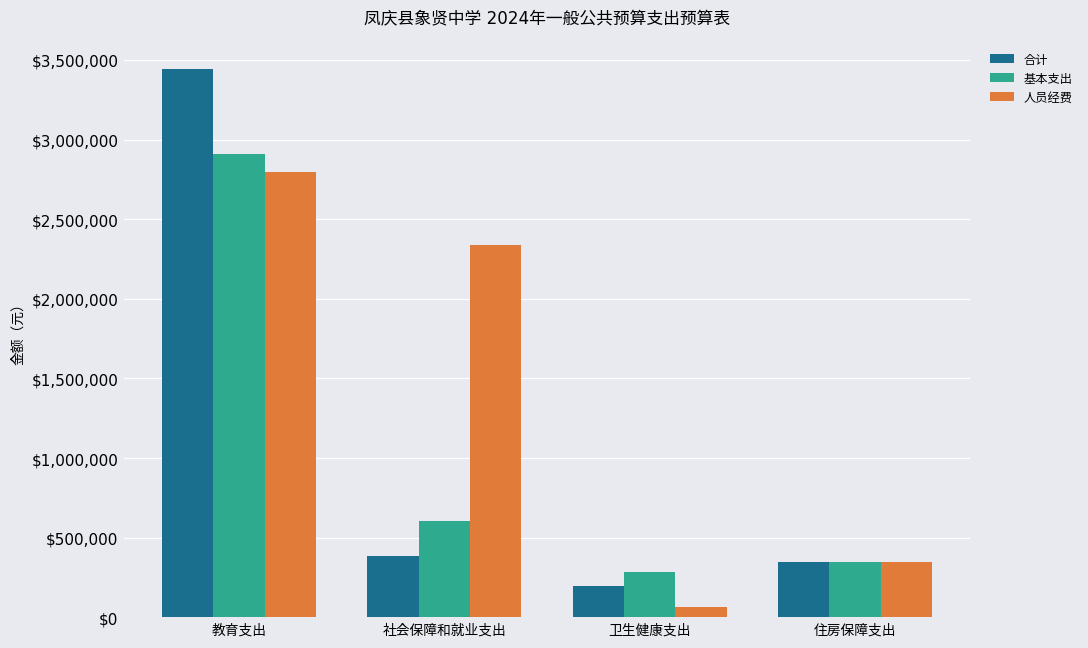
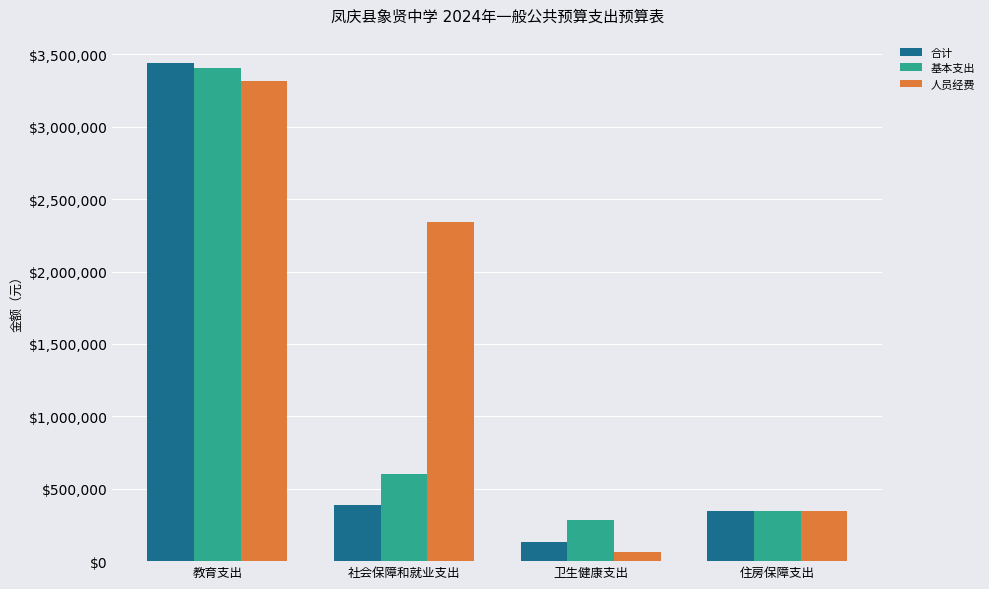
基本支出, 教育支出: $2,910,000 -> $3,410,000
人员经费, 教育支出: $2,790,000 -> $3,320,000
合计, 卫生健康支出: $200,000 -> $130,000
